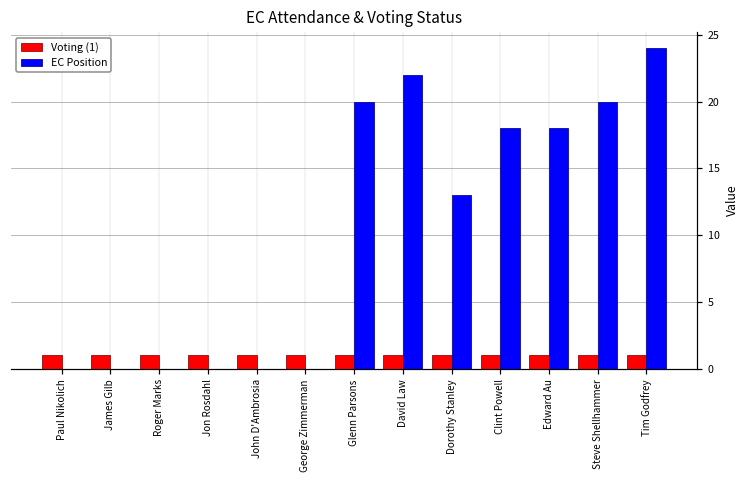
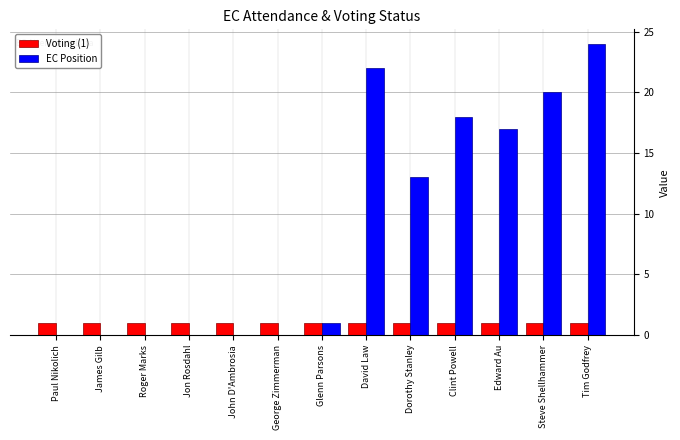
EC Position, Glenn Parsons: 20 -> 1
EC Position, Edward Au: 18 -> 17
